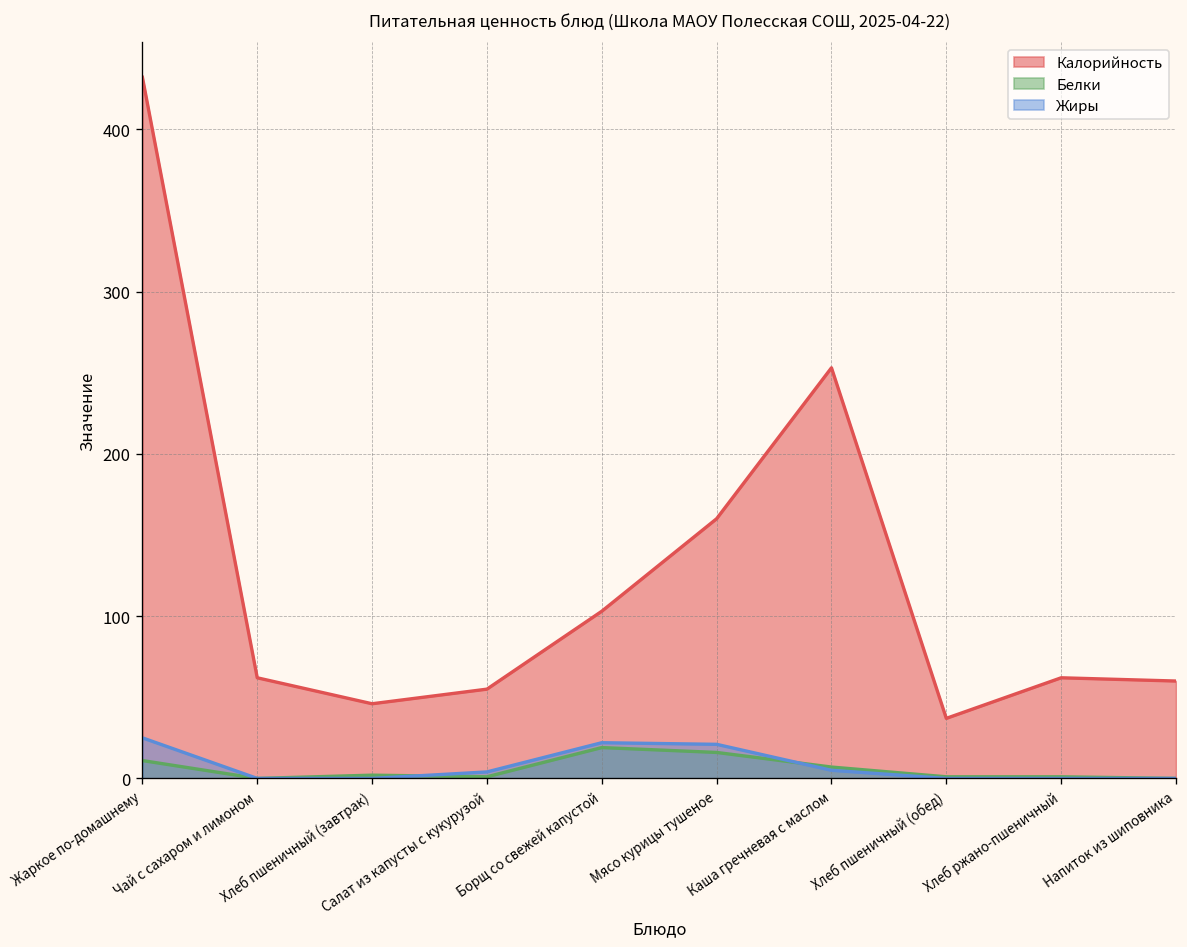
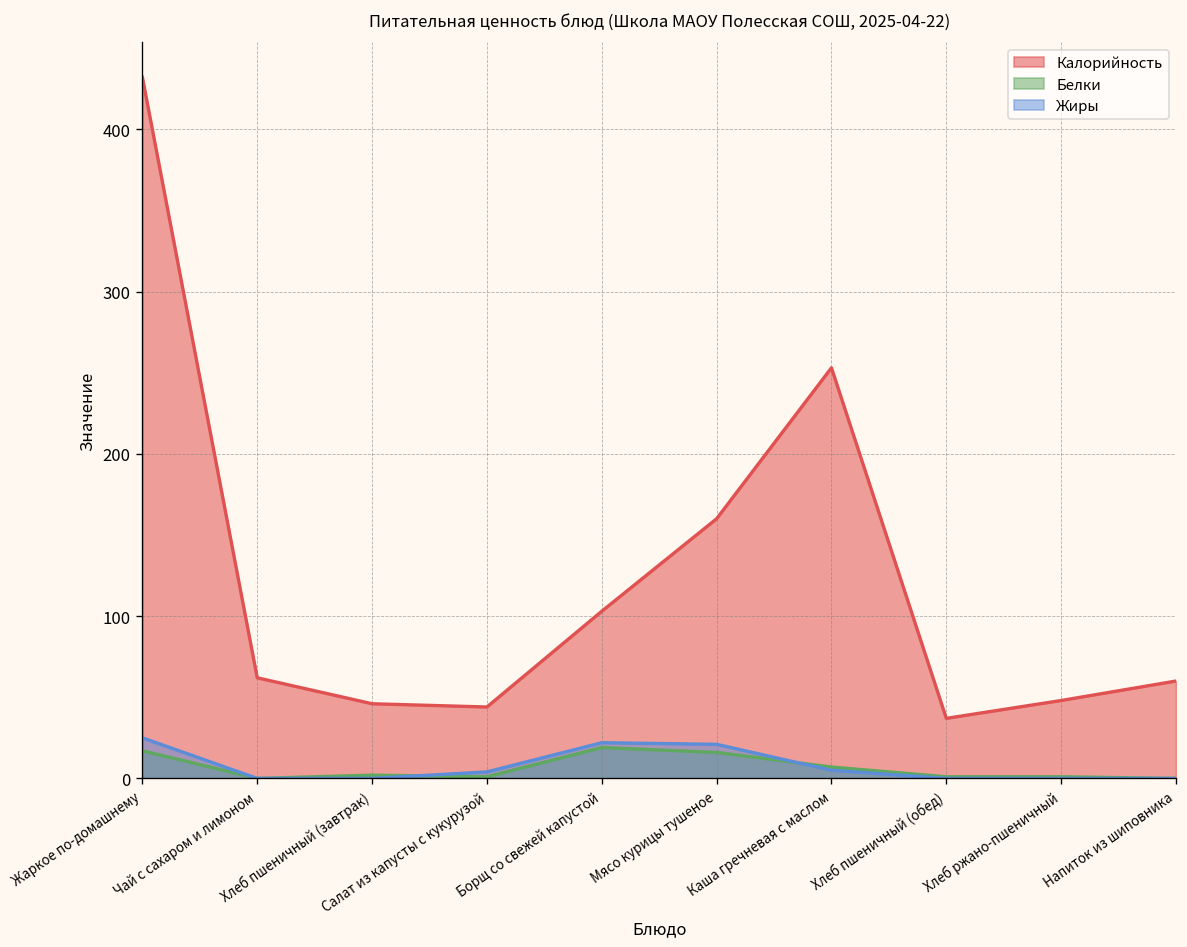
Белки, Жаркое по-домашнему: 11 -> 17
Калорийность, Салат из капусты с кукурузой: 55 -> 44
Калорийность, Хлеб ржано-пшеничный: 62 -> 48
